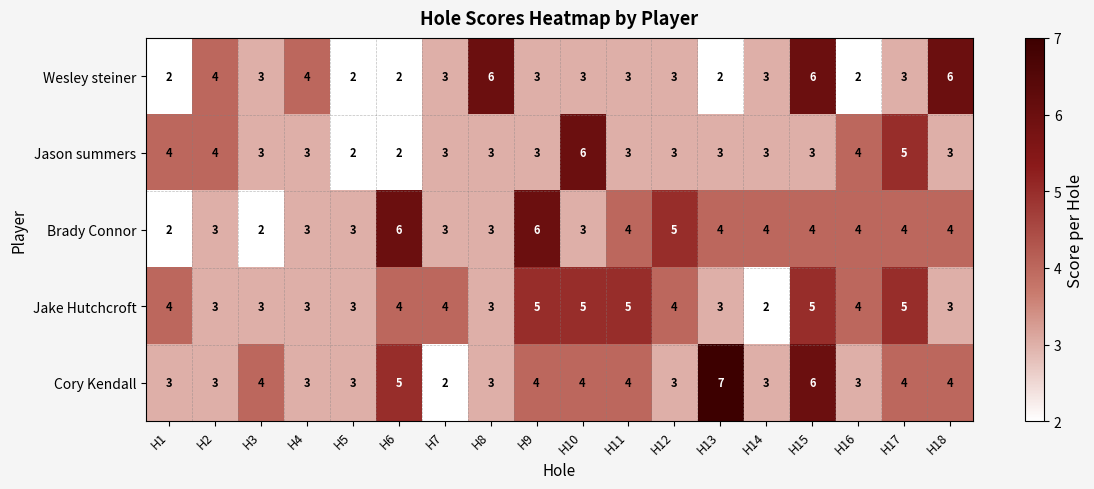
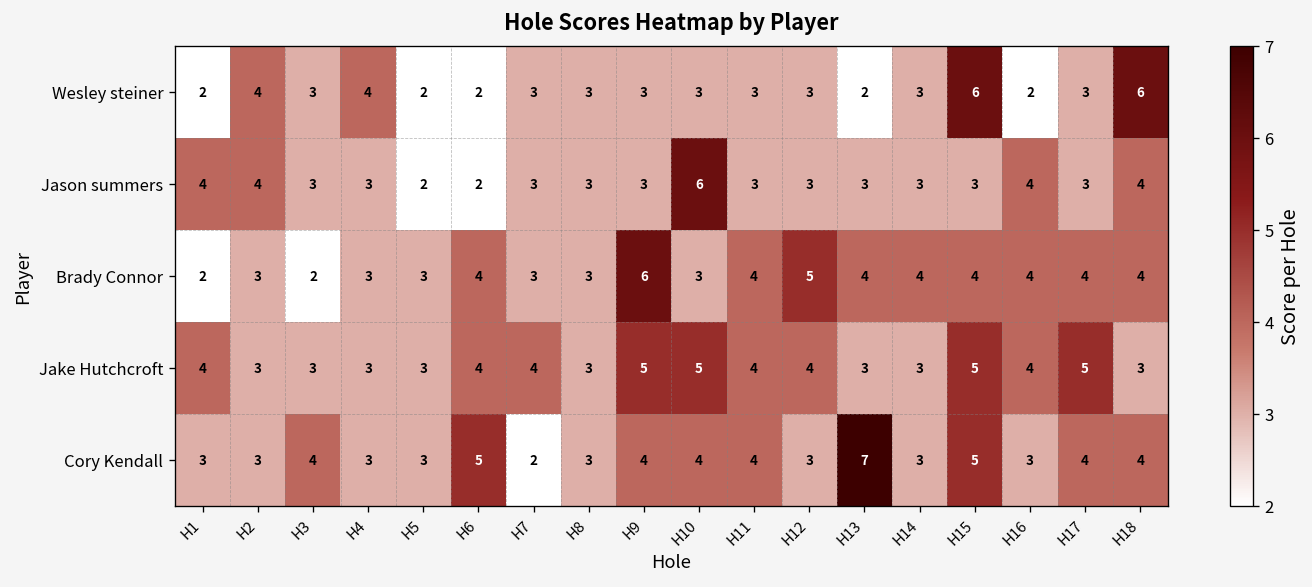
Wesley steiner, H8: 6 -> 3
Jason summers, H17: 5 -> 3
Jason summers, H18: 3 -> 4
Brady Connor, H6: 6 -> 4
Jake Hutchcroft, H11: 5 -> 4
Jake Hutchcroft, H14: 2 -> 3
Cory Kendall, H15: 6 -> 5
